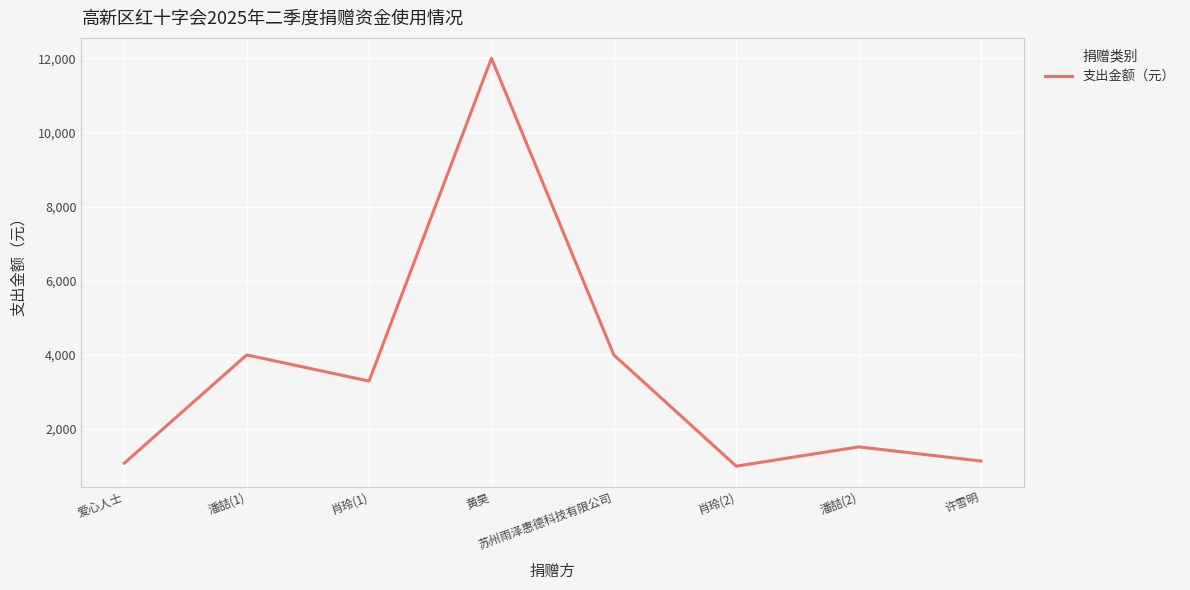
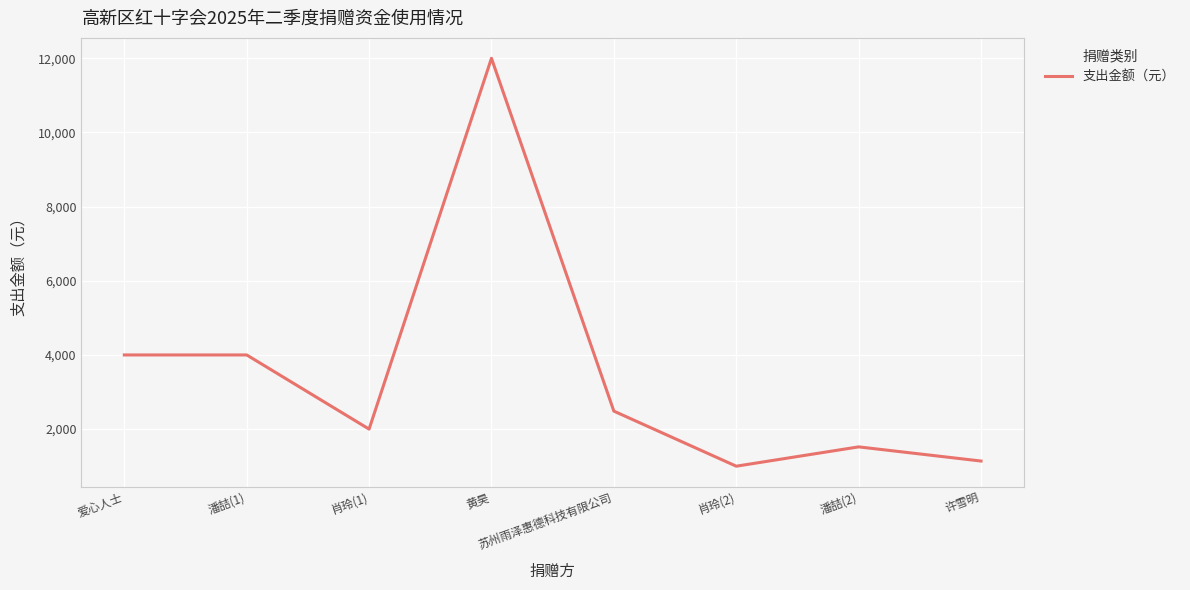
爱心人士: 1,100 -> 4,000
肖玲(1): 3,300 -> 2,000
苏州雨泽惠德科技有限公司: 4,000 -> 2,500
